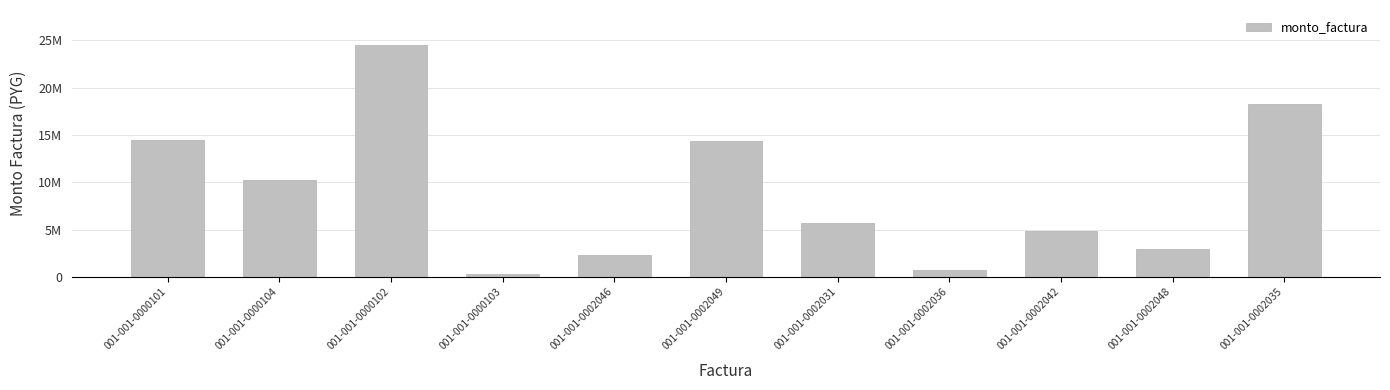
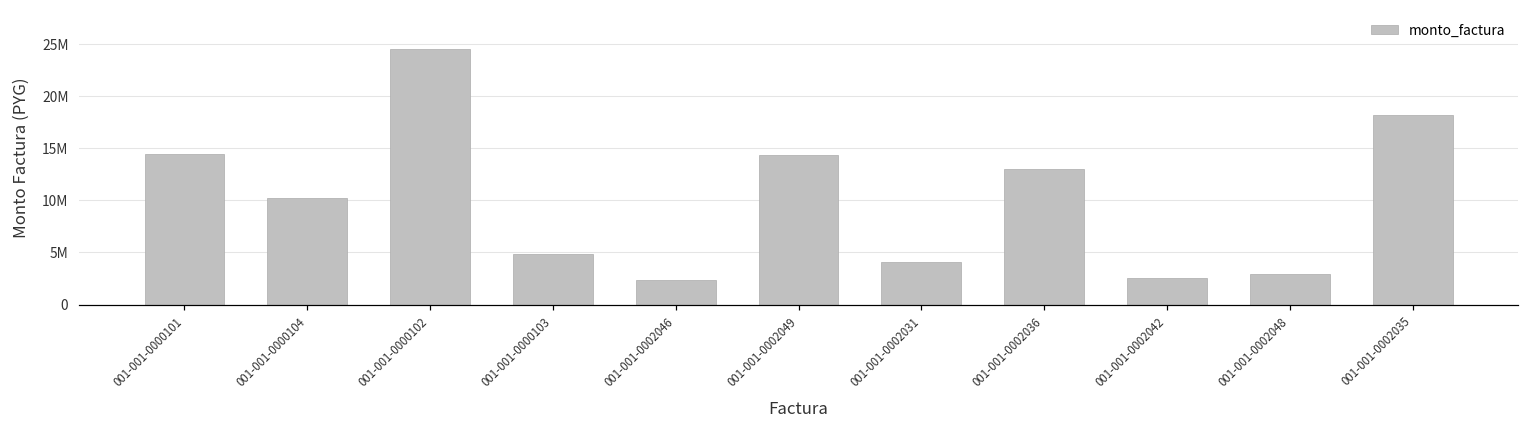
001-001-0000103: 0 -> 5000000
001-001-0002031: 6000000 -> 4000000
001-001-0002036: 1000000 -> 13000000
001-001-0002042: 5000000 -> 3000000
